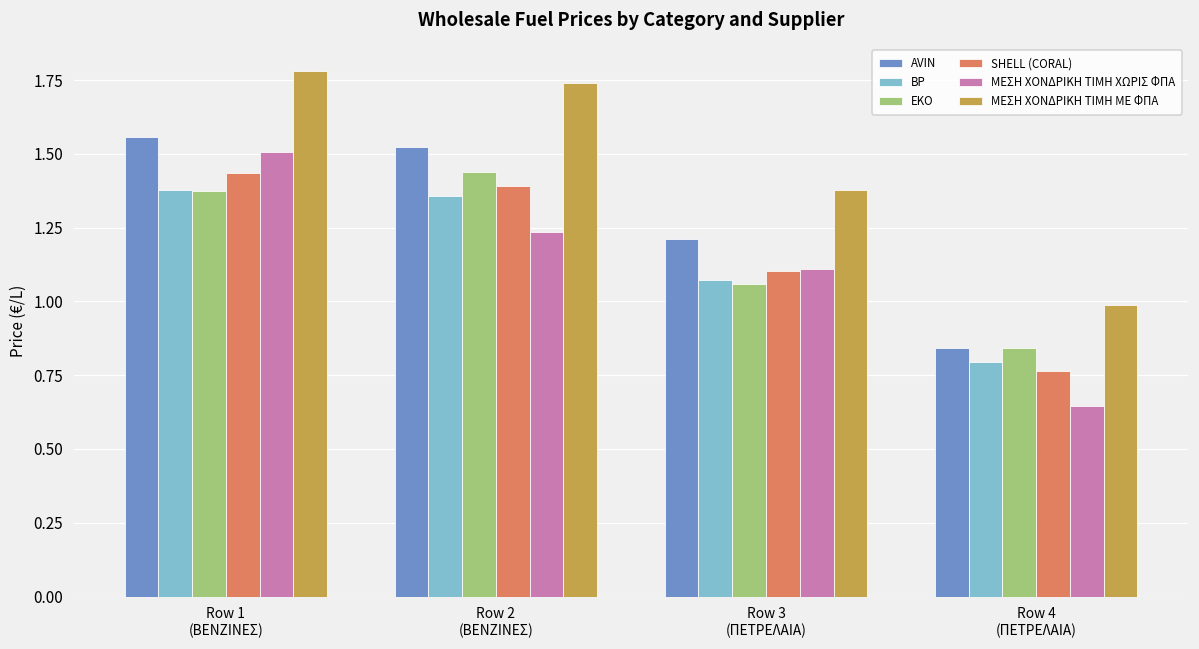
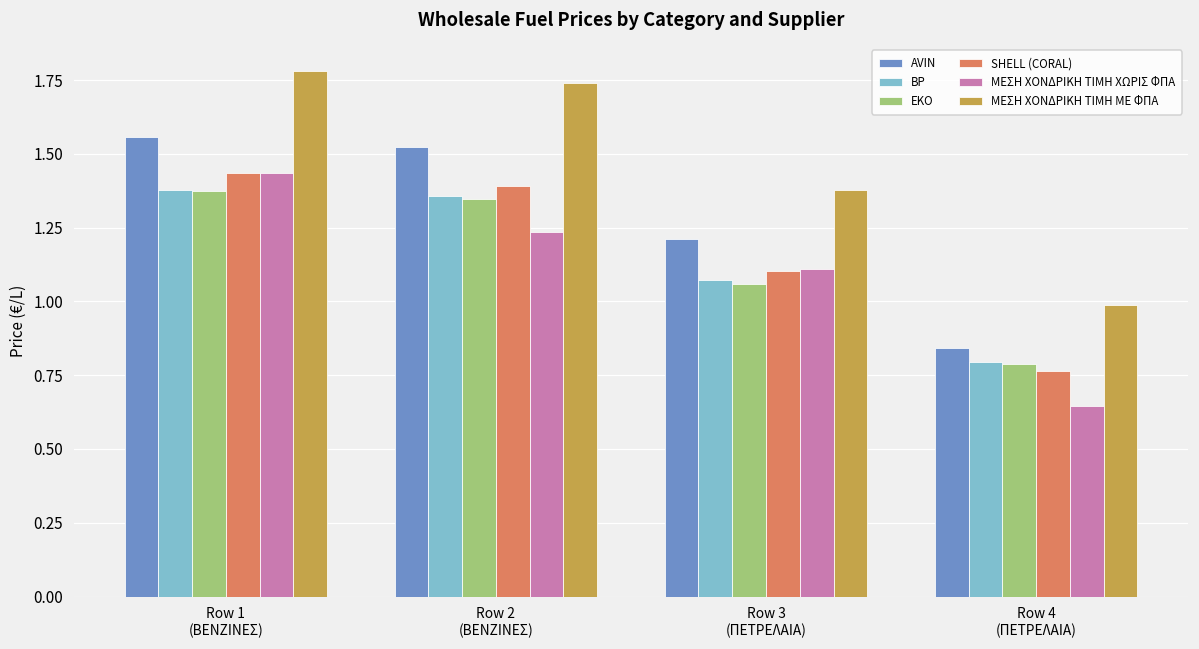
ΜΕΣΗ ΧΟΝΔΡΙΚΗ ΤΙΜΗ ΧΩΡΙΣ ΦΠΑ, Row 1 (ΒΕΝΖΙΝΕΣ): 1.51 -> 1.44
EKO, Row 2 (ΒΕΝΖΙΝΕΣ): 1.44 -> 1.35
EKO, Row 4 (ΠΕΤΡΕΛΑΙΑ): 0.84 -> 0.79
